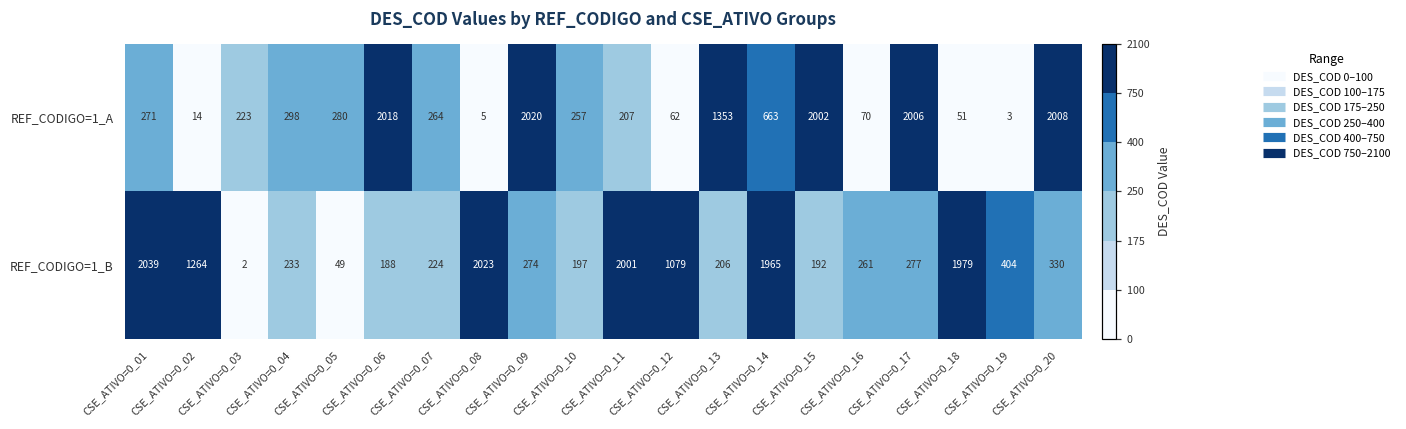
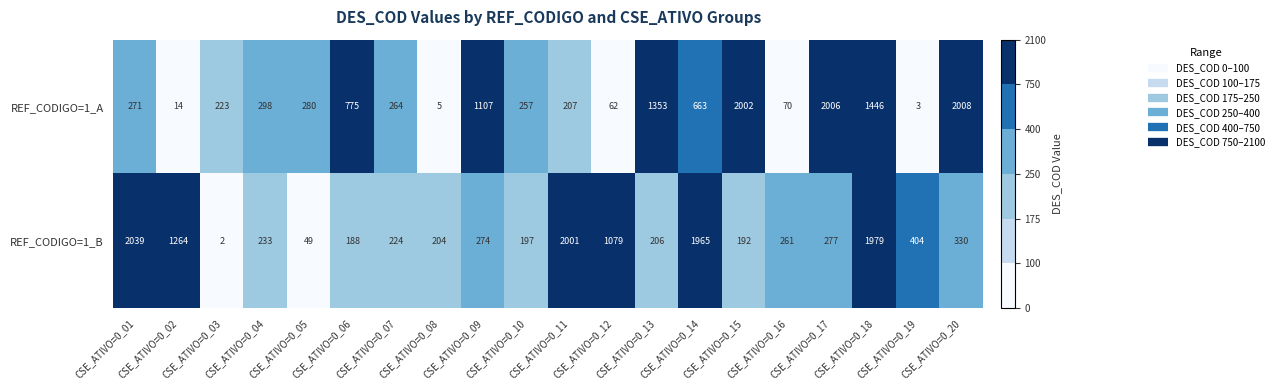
REF_CODIGO=1_A, CSE_ATIVO=0_06: 2018 -> 775
REF_CODIGO=1_A, CSE_ATIVO=0_09: 2020 -> 1107
REF_CODIGO=1_A, CSE_ATIVO=0_18: 51 -> 1446
REF_CODIGO=1_B, CSE_ATIVO=0_08: 2023 -> 204
